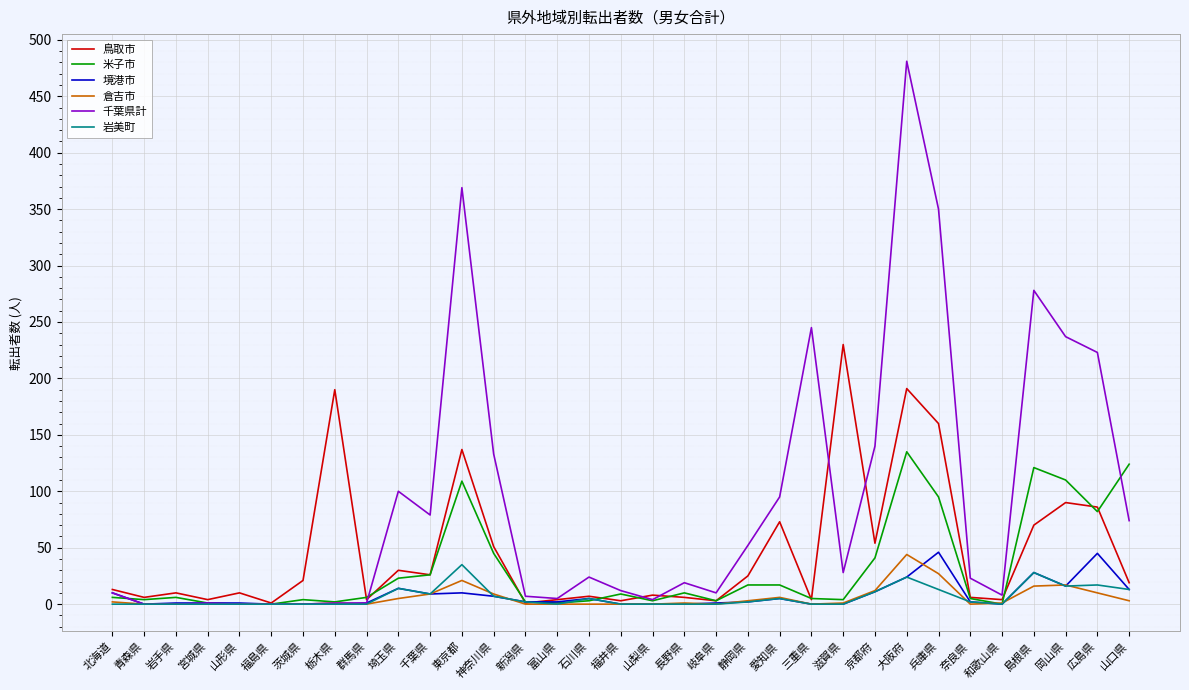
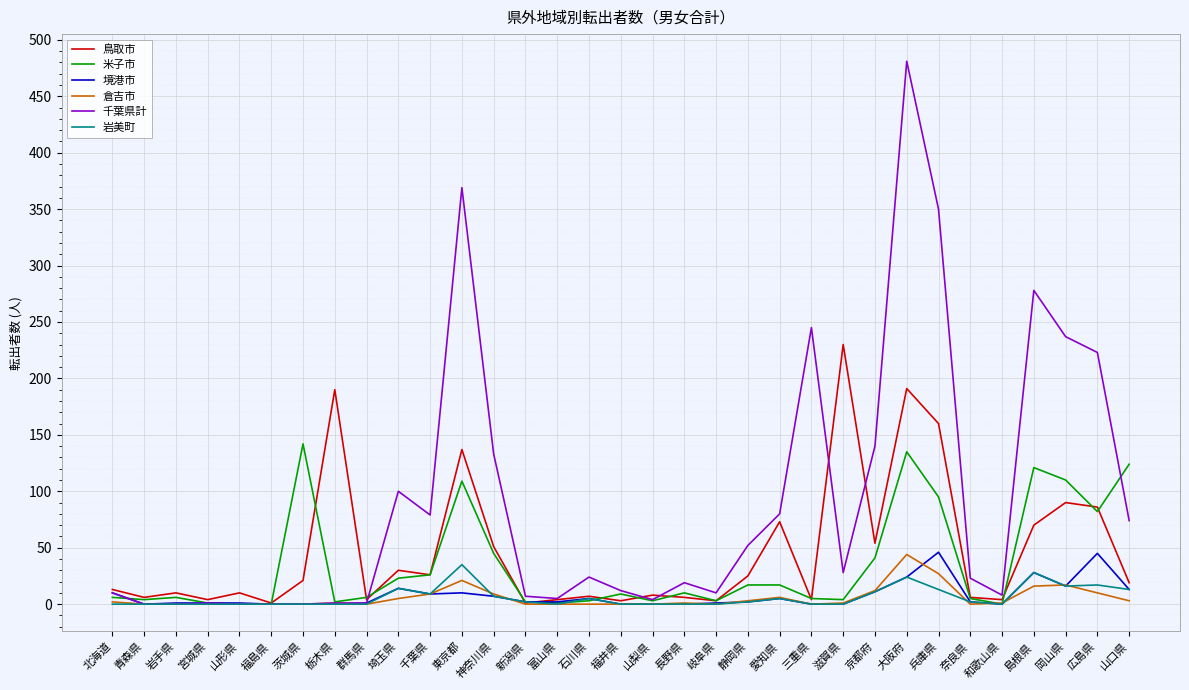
米子市, 茨城県: 4 -> 142
千葉県計, 愛知県: 95 -> 80
